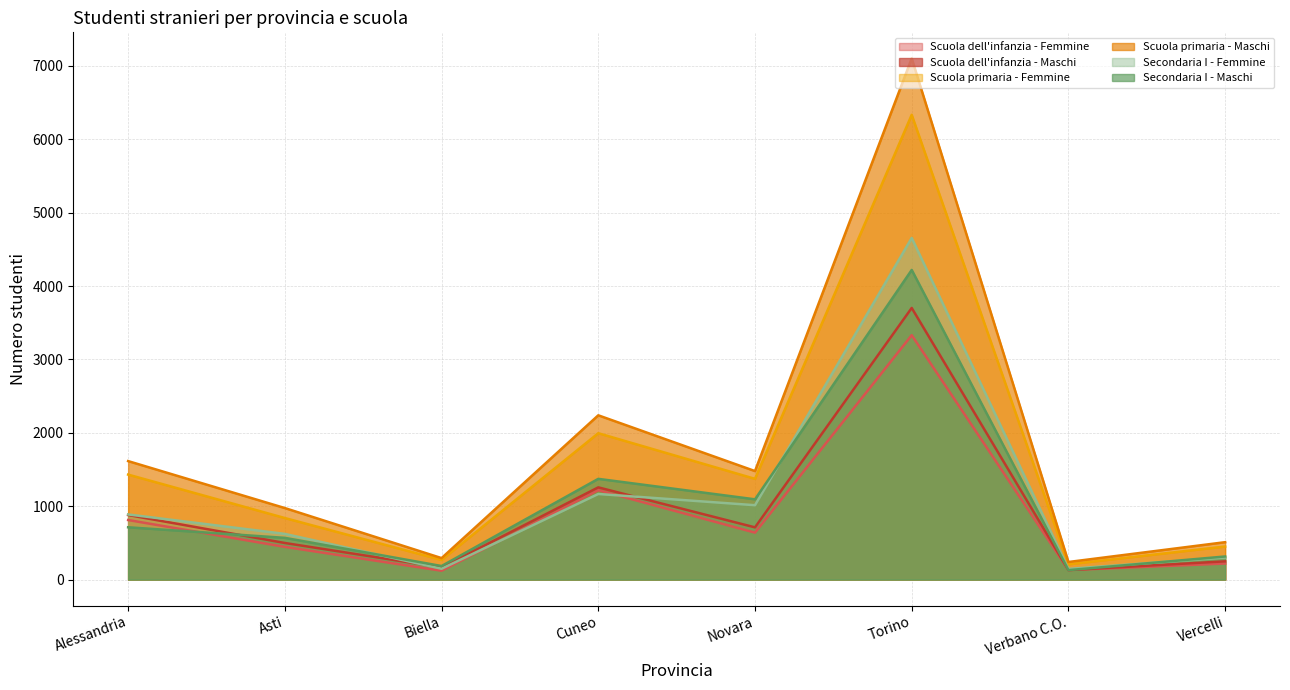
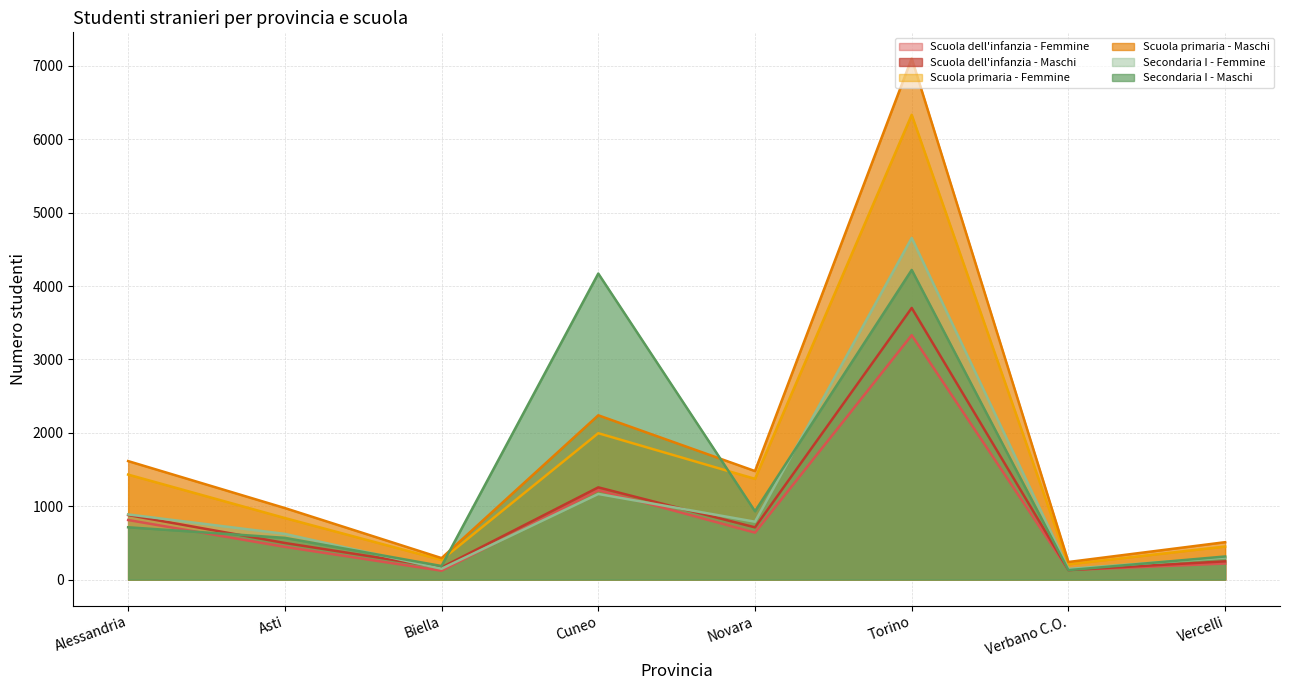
Secondaria I - Maschi, Cuneo: 1400 -> 4200
Secondaria I - Femmine, Novara: 1000 -> 800
Secondaria I - Maschi, Novara: 1100 -> 900
